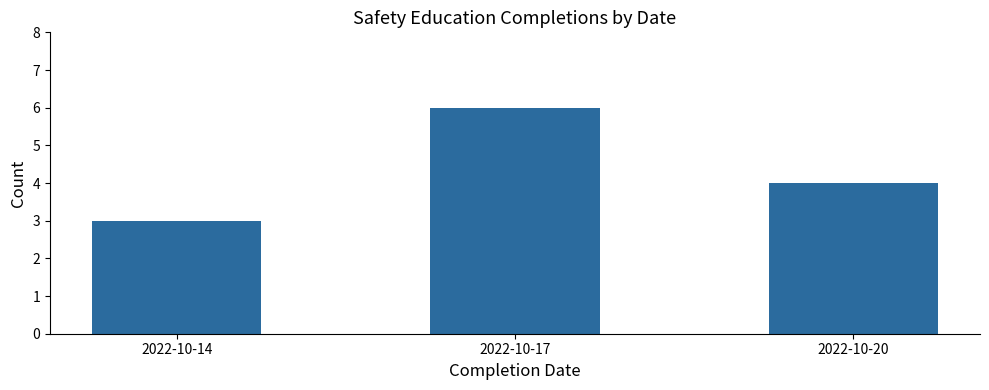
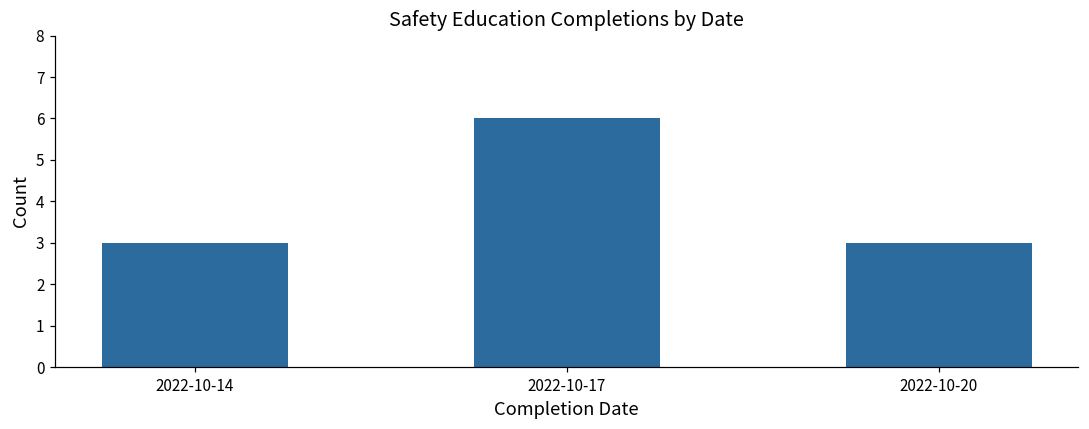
2022-10-20: 4 -> 3
